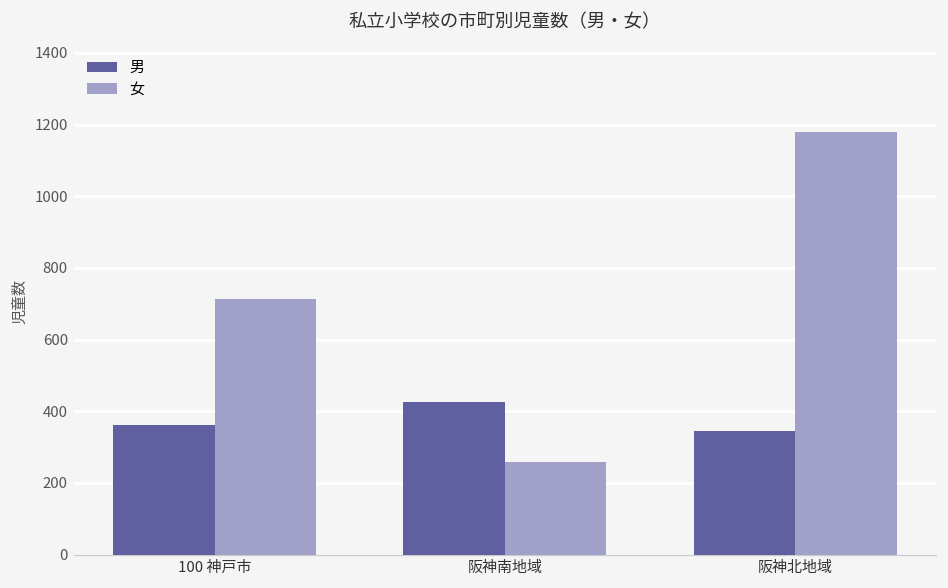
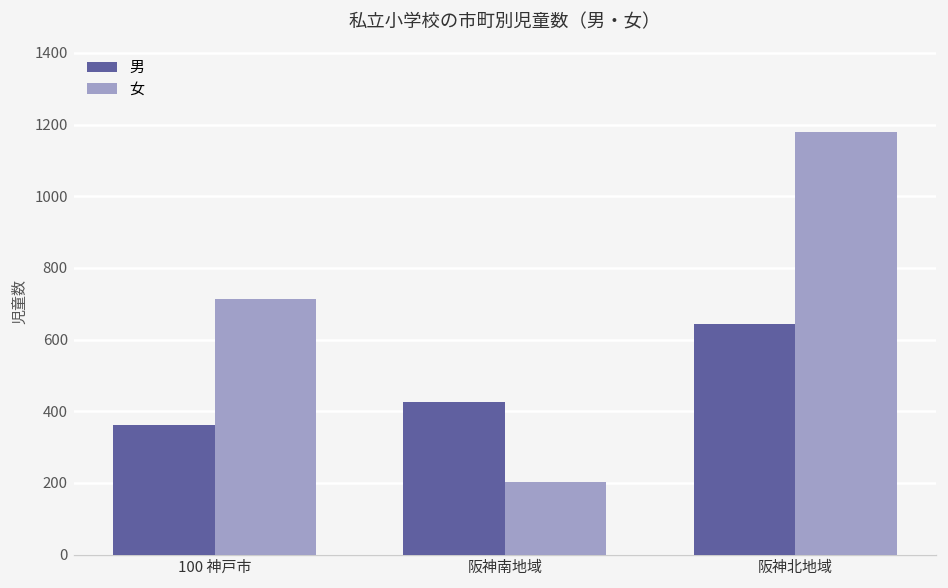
女, 阪神南地域: 260 -> 200
男, 阪神北地域: 340 -> 640
